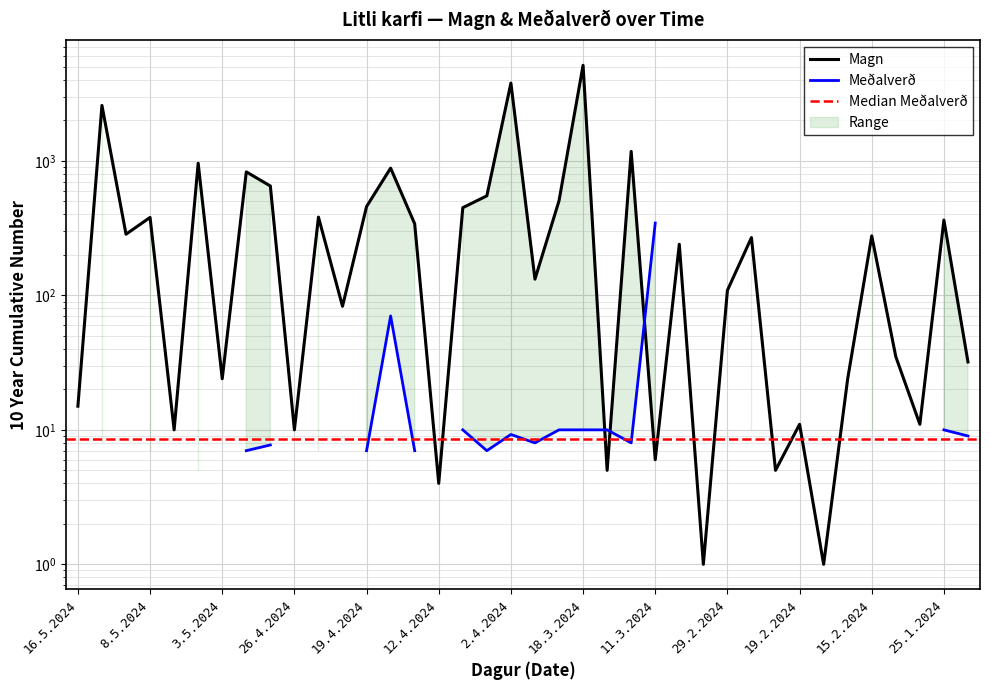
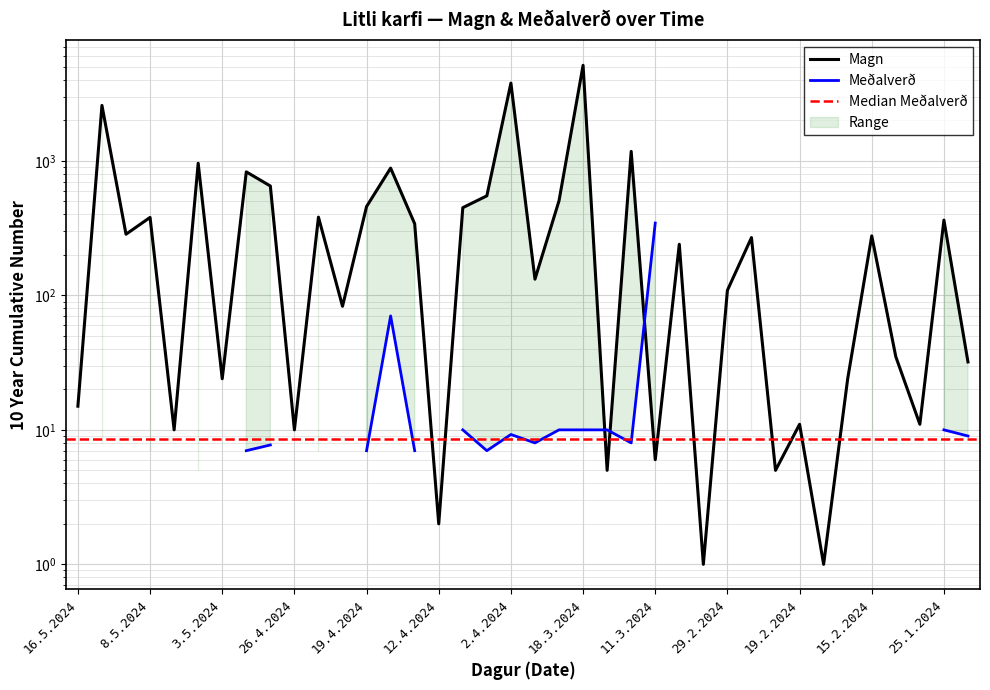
Magn, 12.4.2024: 4 -> 2
